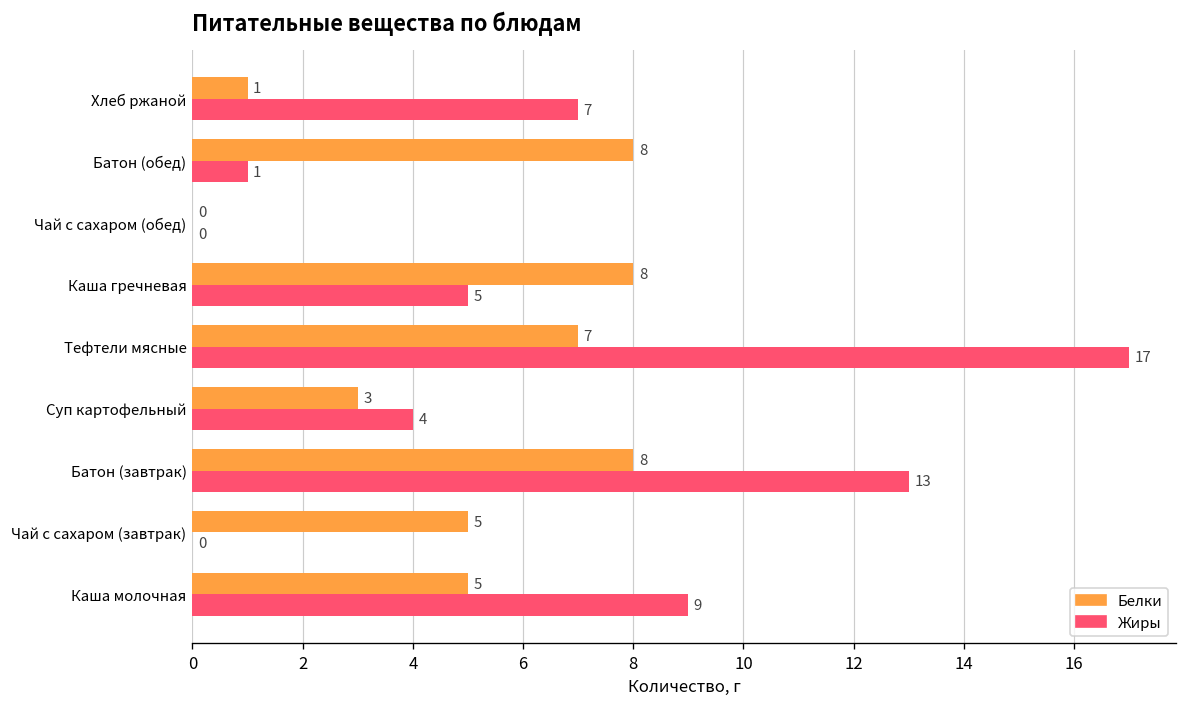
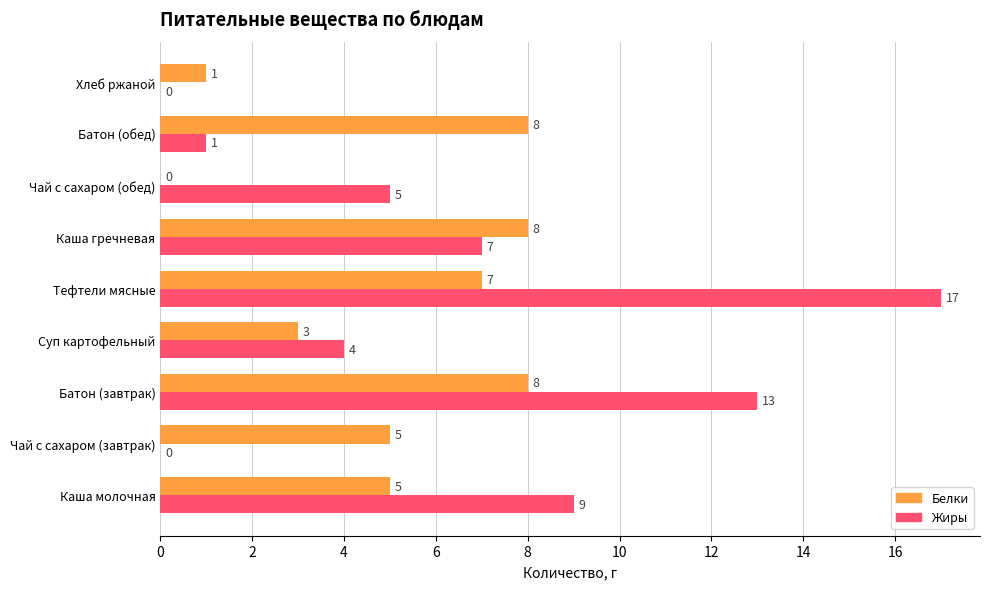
Жиры, Хлеб ржаной: 7 -> 0
Жиры, Чай с сахаром (обед): 0 -> 5
Жиры, Каша гречневая: 5 -> 7
